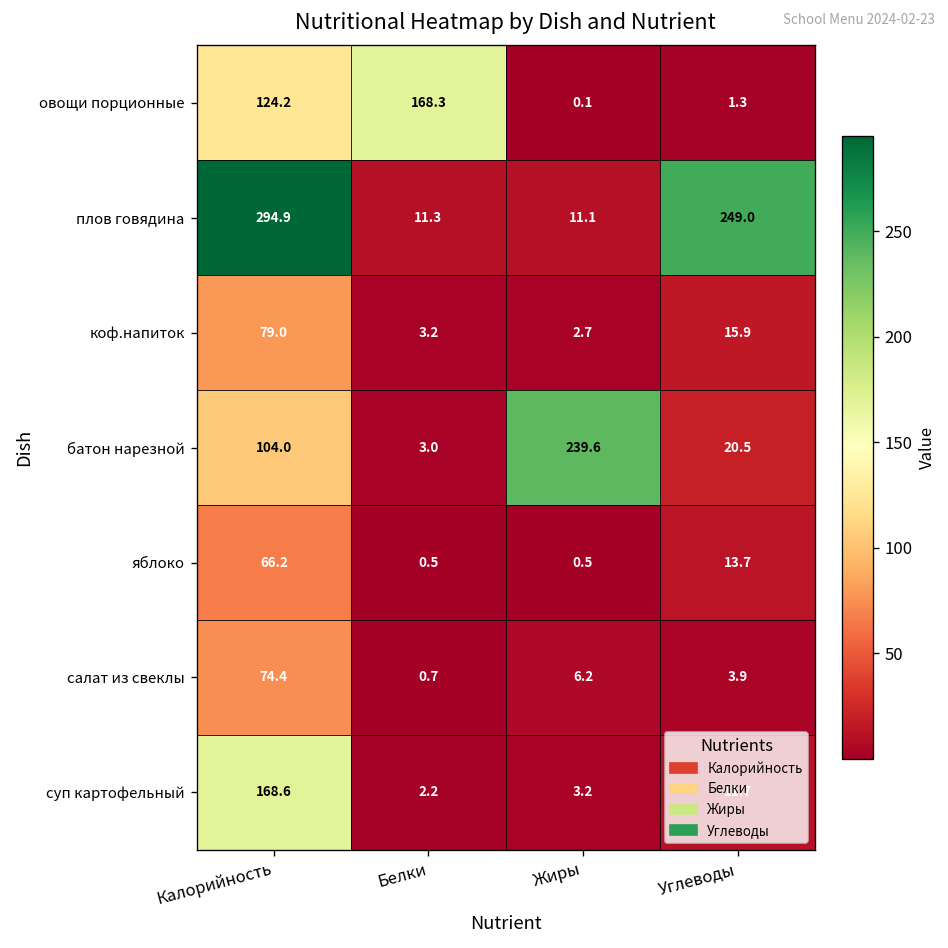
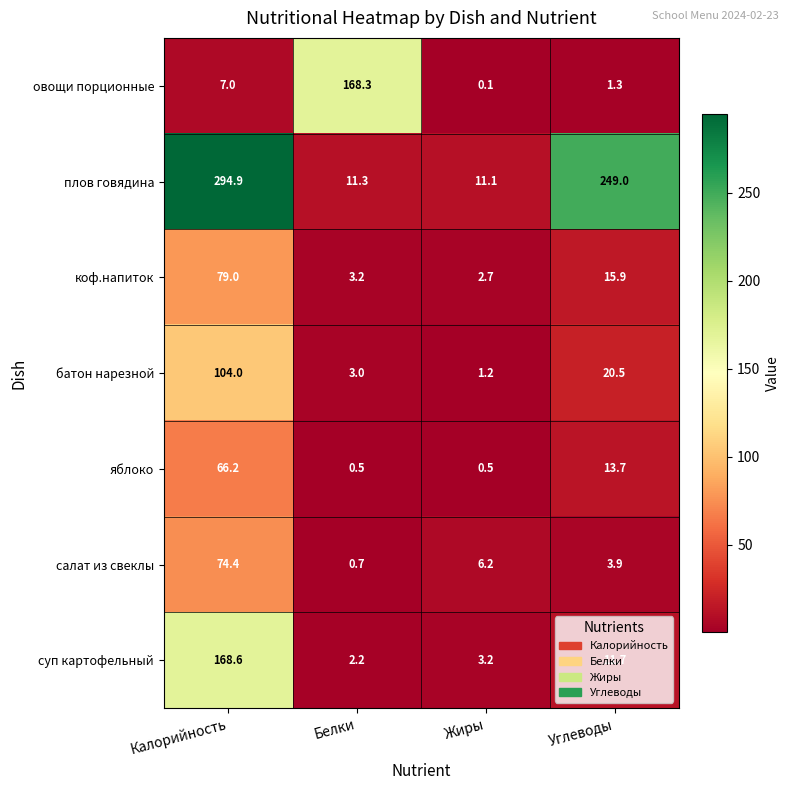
овощи порционные, Калорийность: 124.2 -> 7.0
батон нарезной, Жиры: 239.6 -> 1.2
